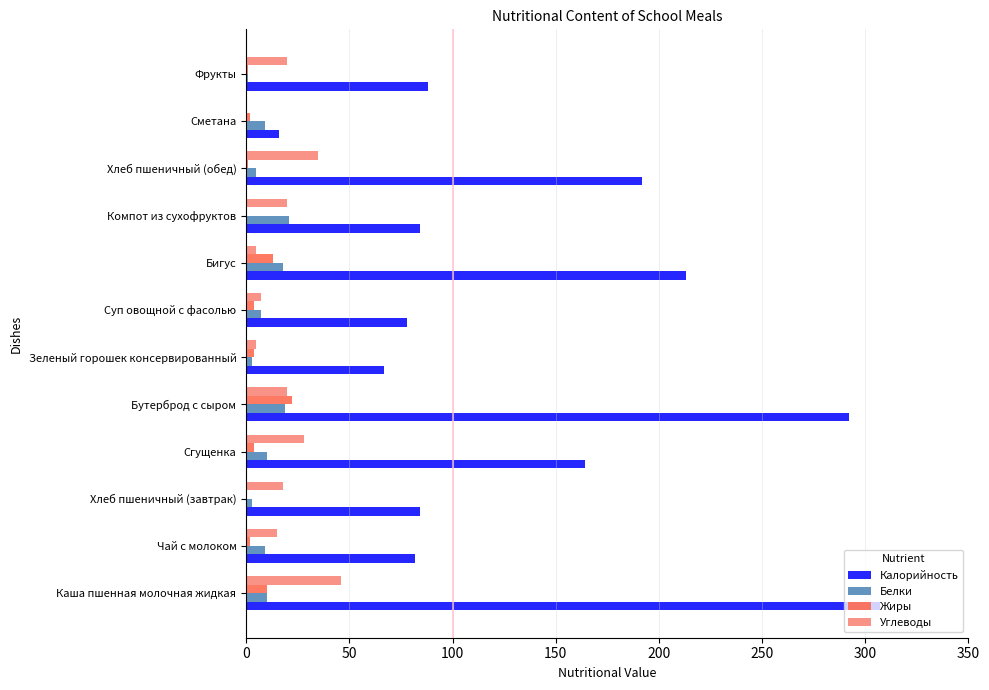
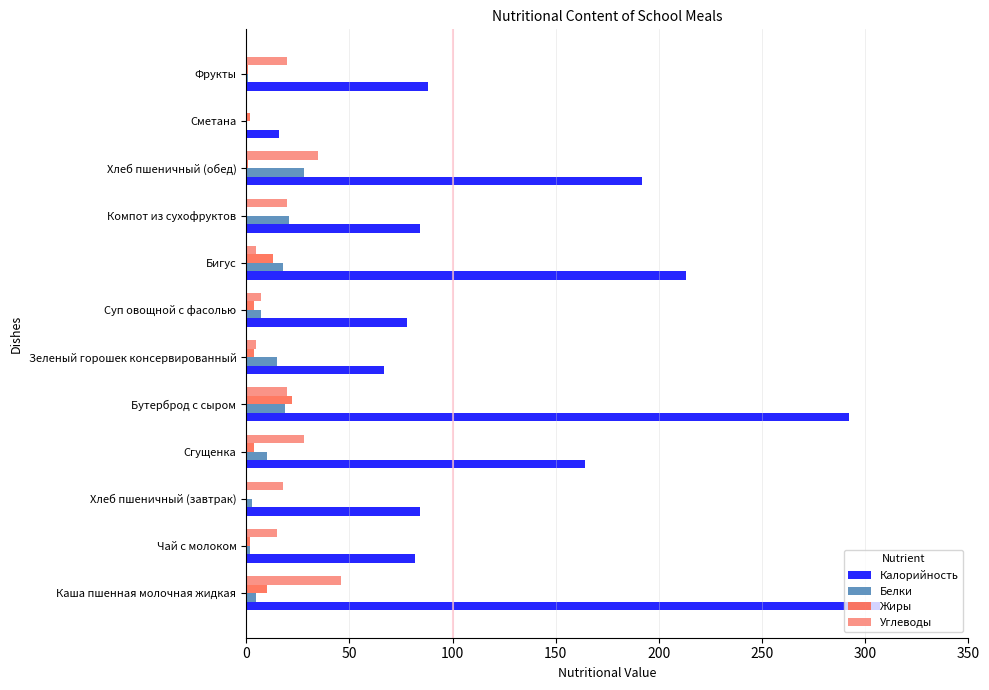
Белки, Сметана: 9 -> 0
Белки, Хлеб пшеничный (обед): 5 -> 28
Белки, Зеленый горошек консервированный: 3 -> 15
Белки, Чай с молоком: 9 -> 2
Белки, Каша пшенная молочная жидкая: 10 -> 5
